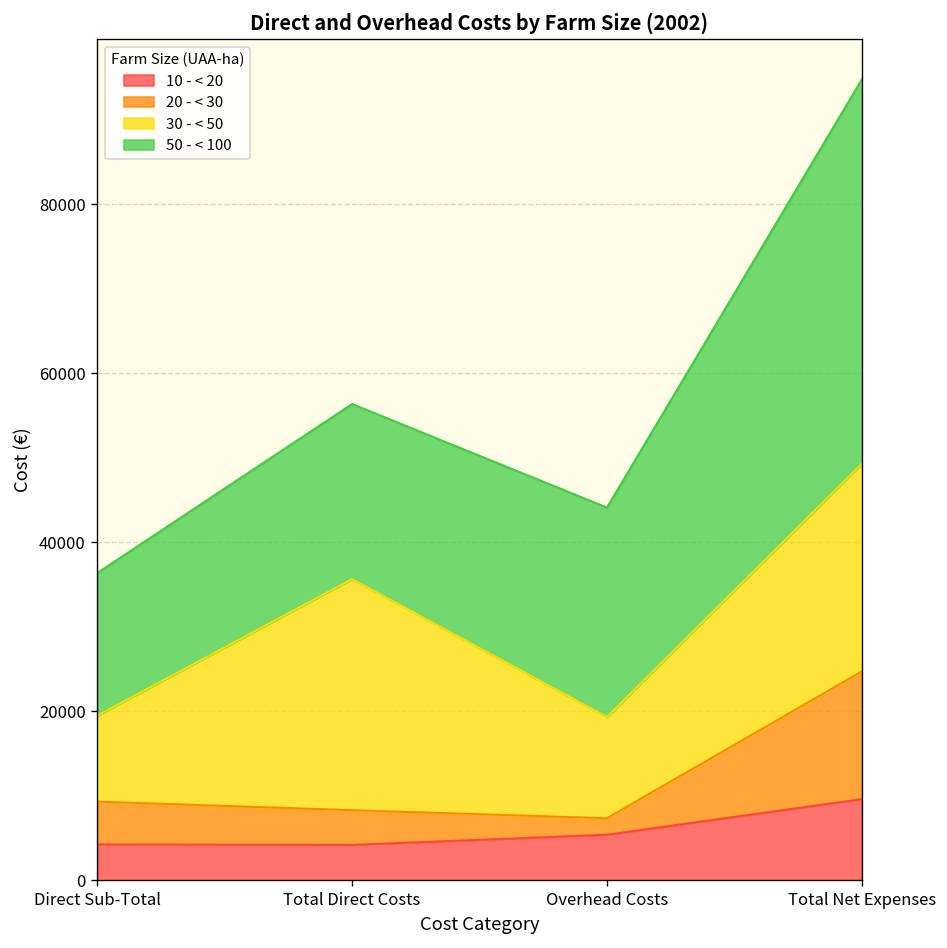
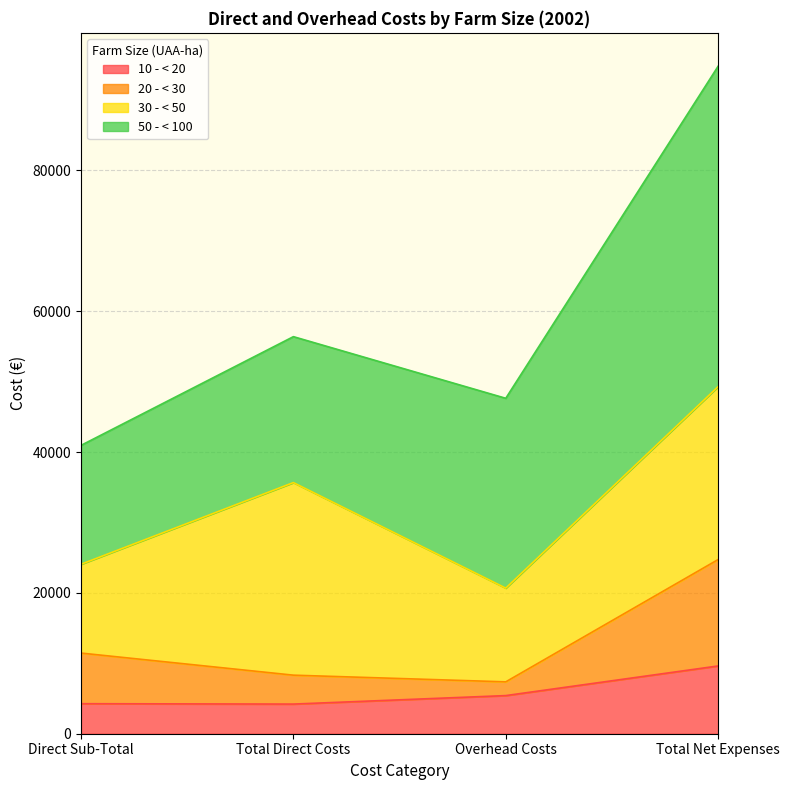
20 - < 30, Direct Sub-Total: 5000 -> 7000
30 - < 50, Direct Sub-Total: 10000 -> 13000
30 - < 50, Overhead Costs: 12000 -> 13000
50 - < 100, Overhead Costs: 25000 -> 27000
